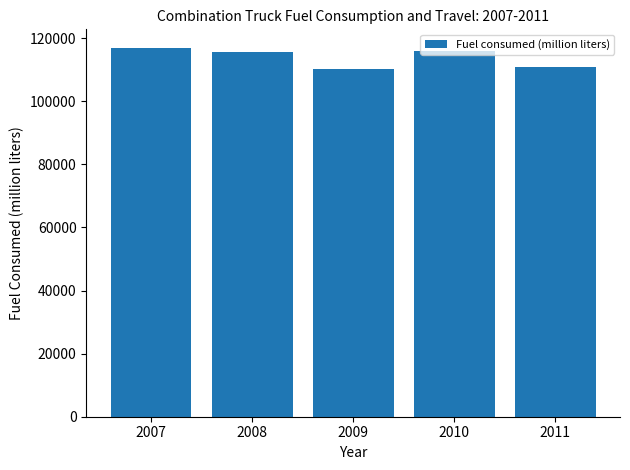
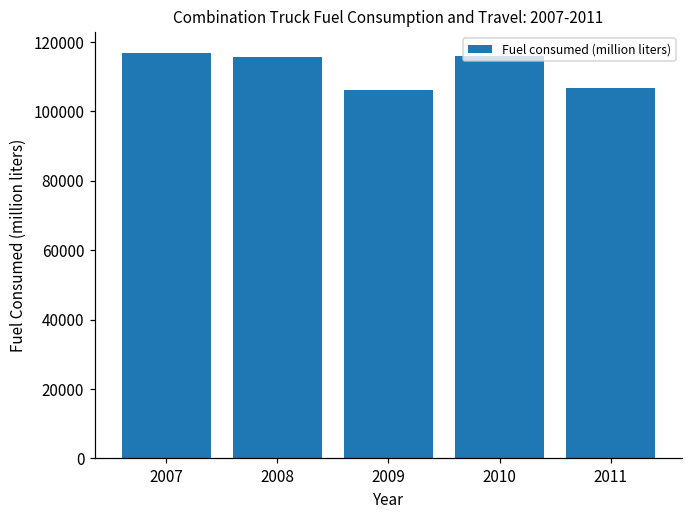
2009: 110000 -> 106000
2011: 111000 -> 107000
